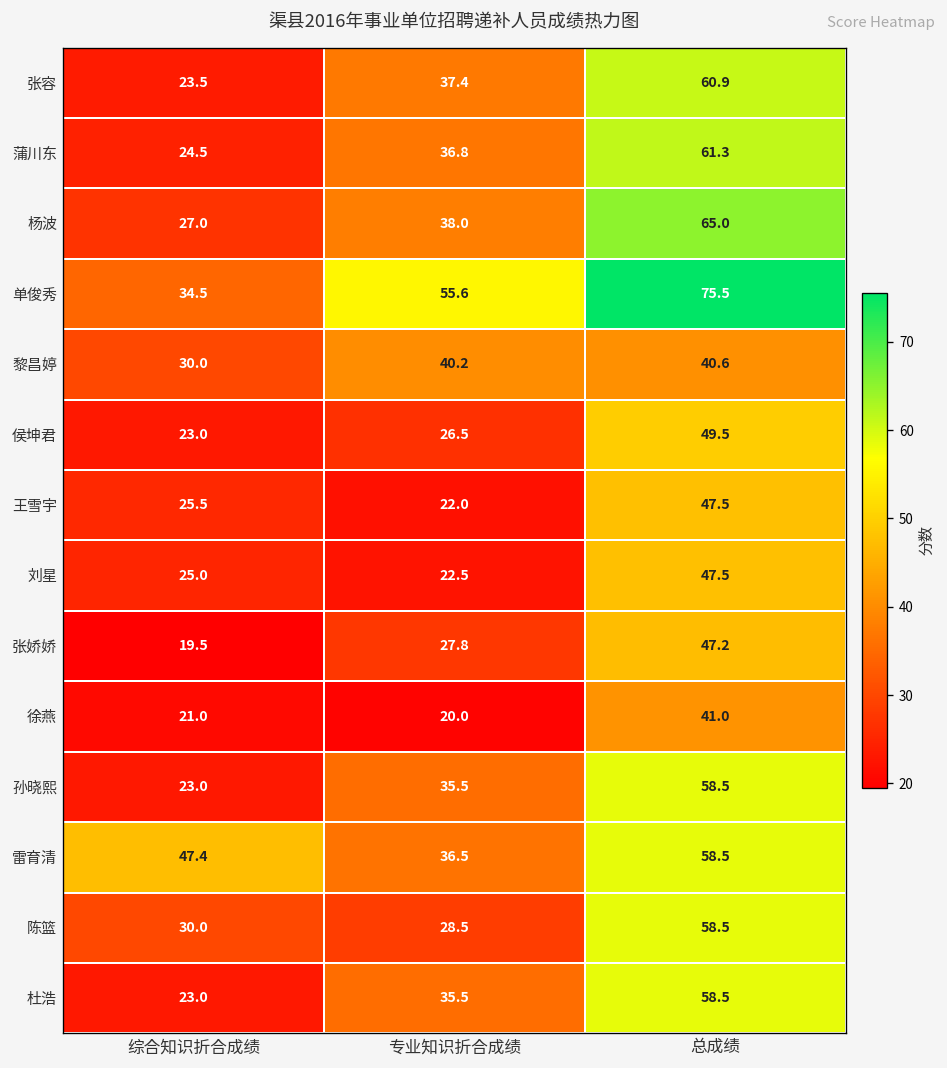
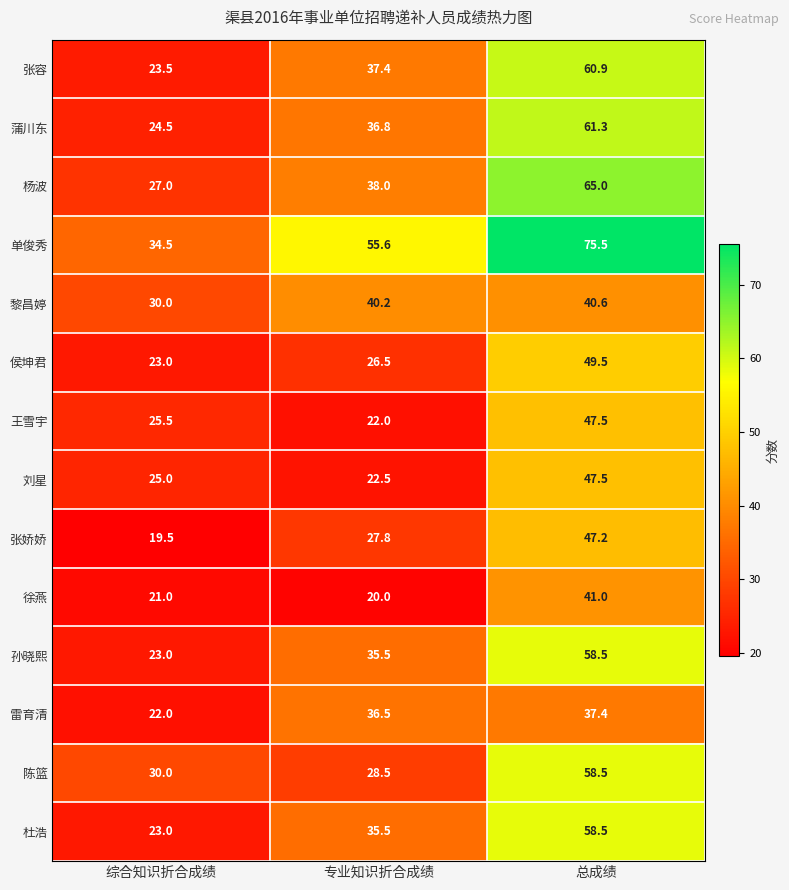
雷育清, 综合知识折合成绩: 47.4 -> 22.0
雷育清, 总成绩: 58.5 -> 37.4
